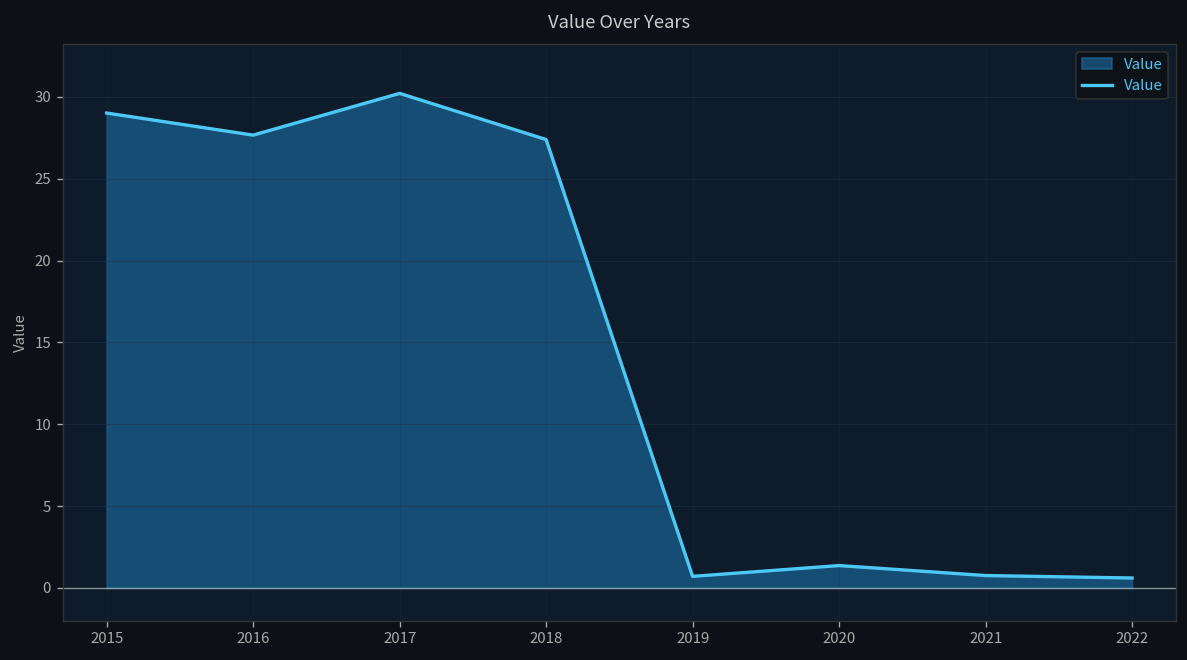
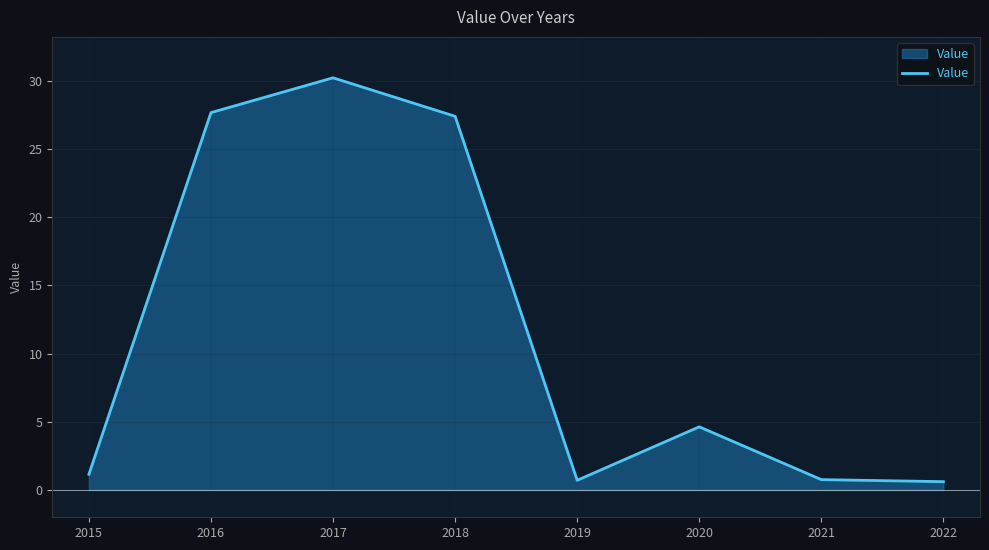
2015: 29.0 -> 1.2
2020: 1.4 -> 4.6
